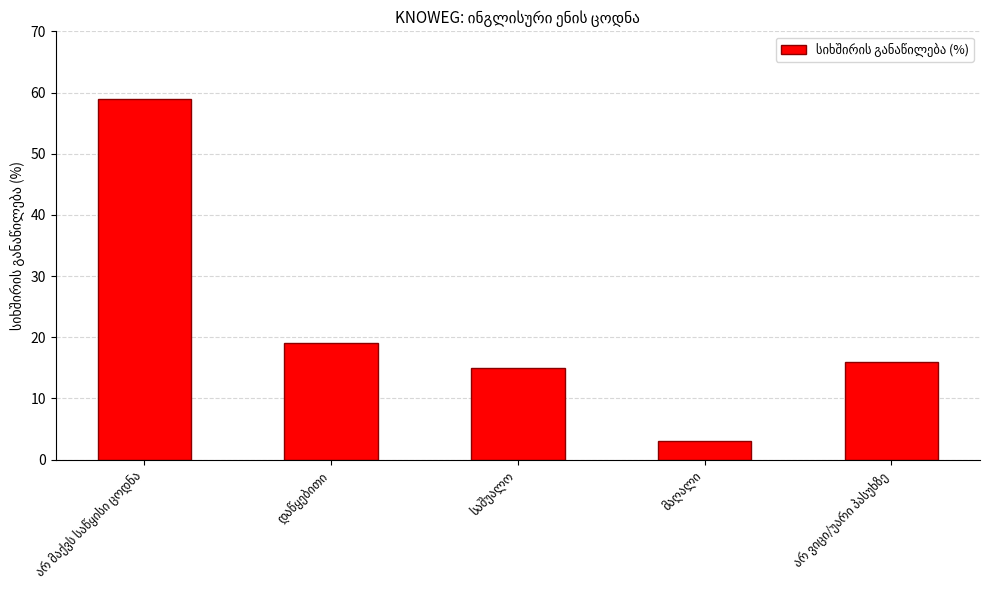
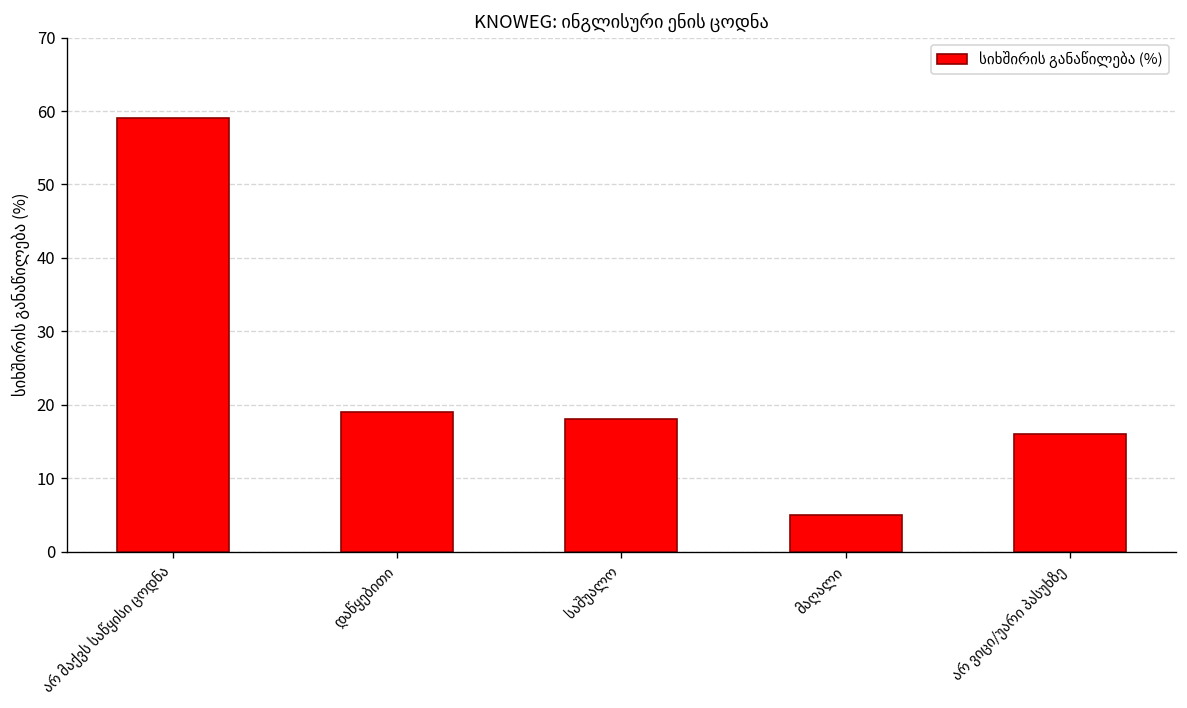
საშუალო: 15 -> 18
მაღალი: 3 -> 5
